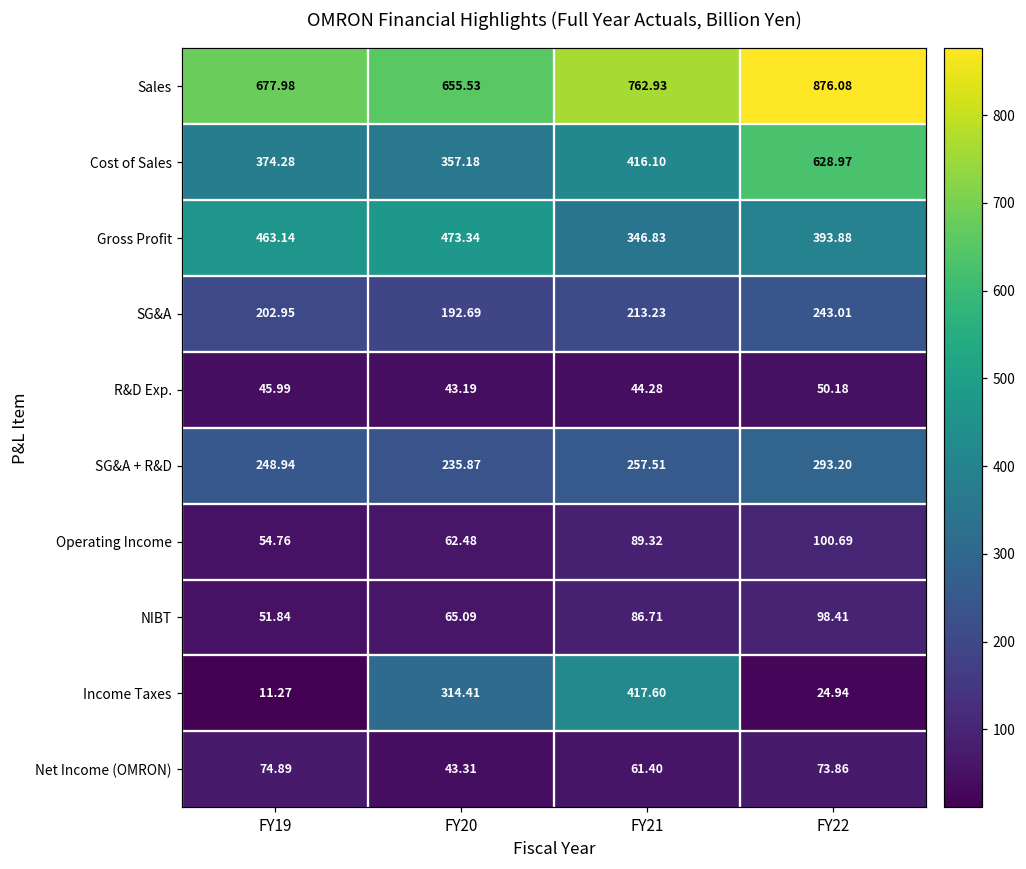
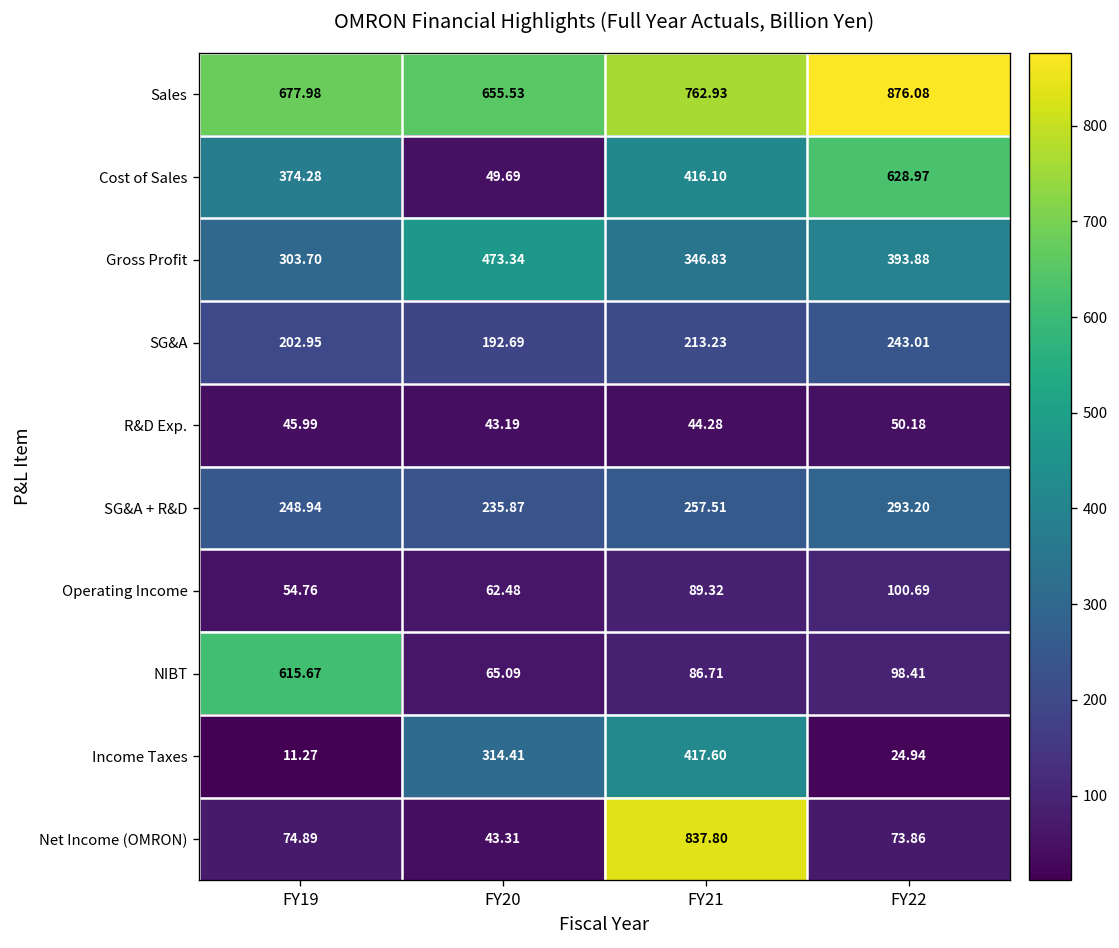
Cost of Sales, FY20: 357.18 -> 49.69
Gross Profit, FY19: 463.14 -> 303.70
NIBT, FY19: 51.84 -> 615.67
Net Income (OMRON), FY21: 61.40 -> 837.80
